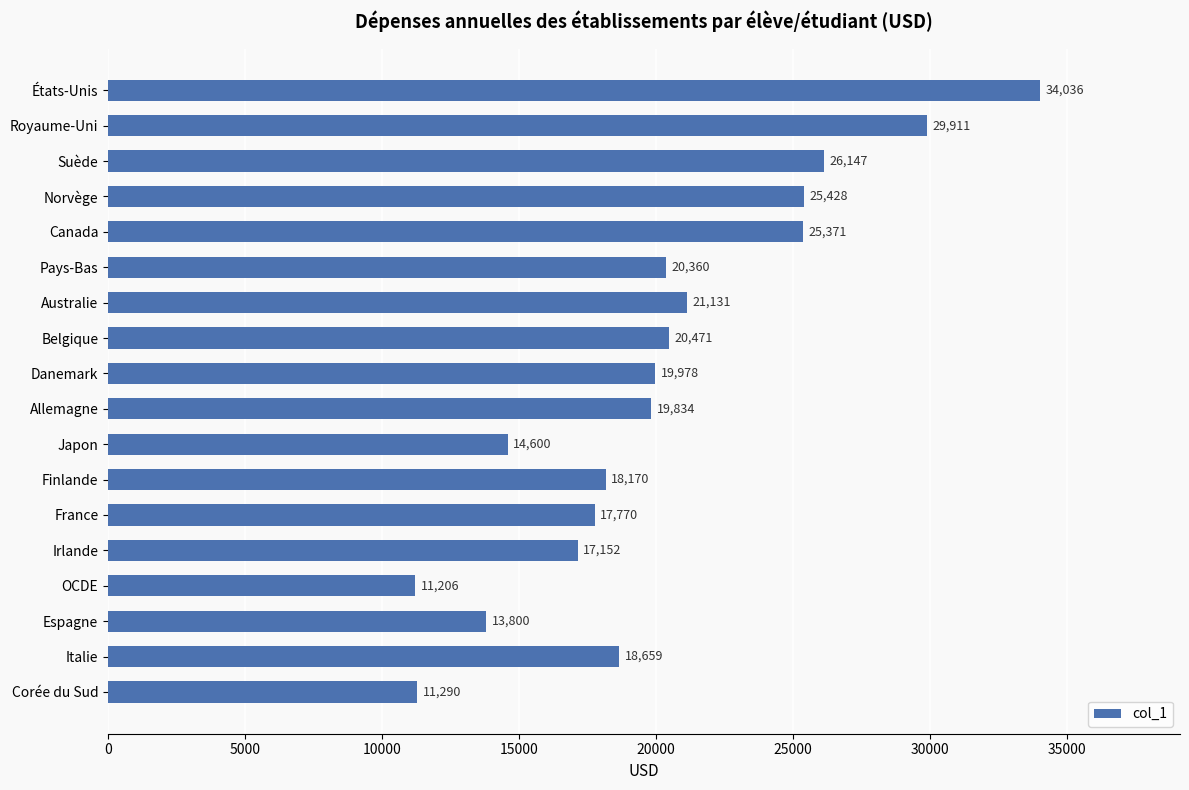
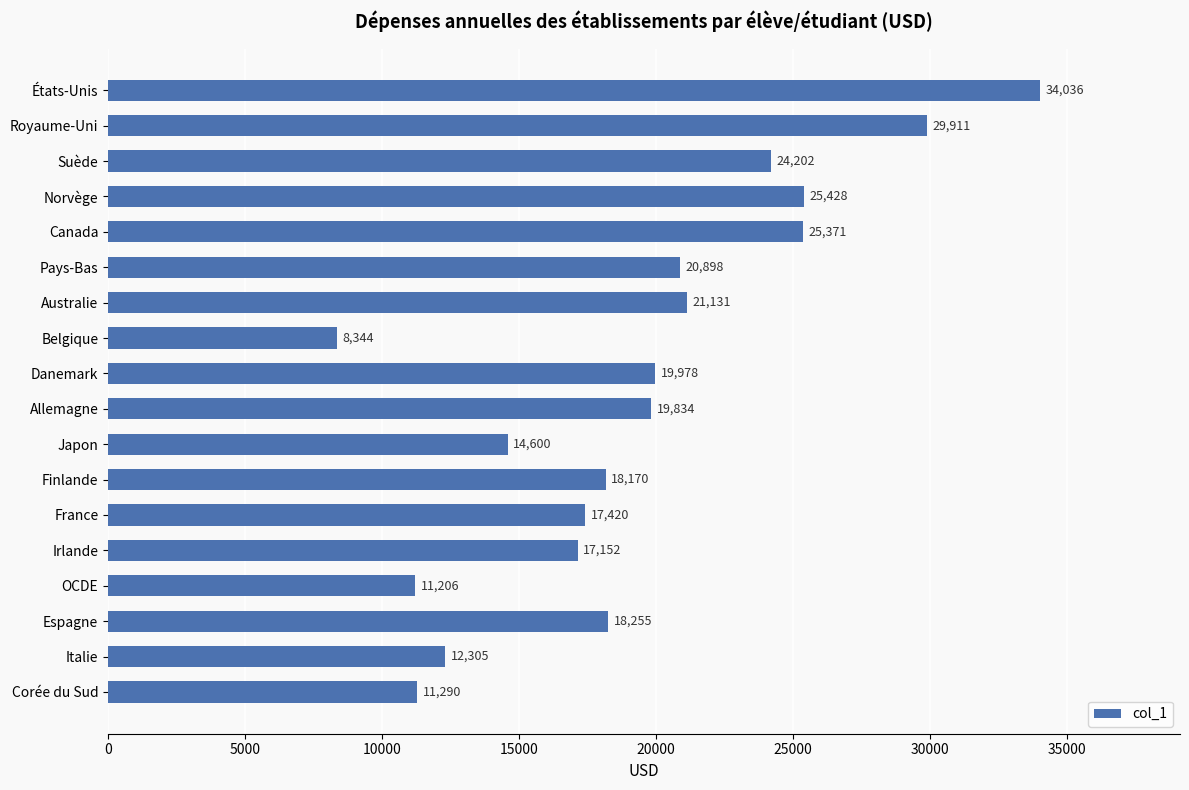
Suède: 26,147 -> 24,202
Pays-Bas: 20,360 -> 20,898
Belgique: 20,471 -> 8,344
France: 17,770 -> 17,420
Espagne: 13,800 -> 18,255
Italie: 18,659 -> 12,305
